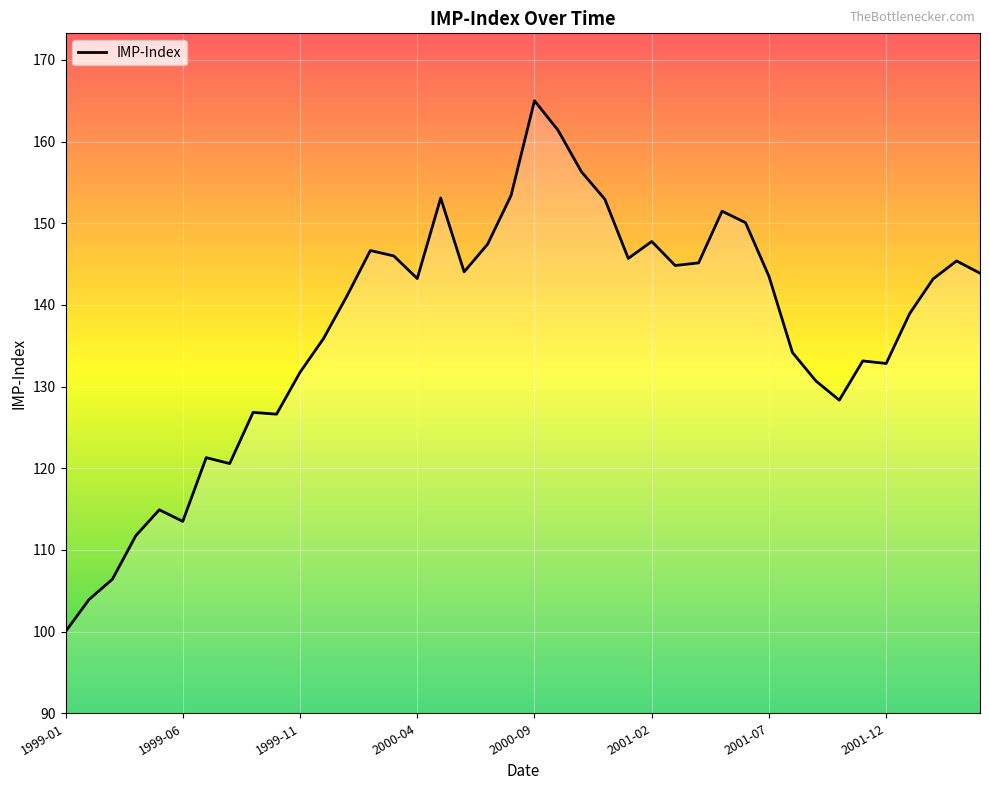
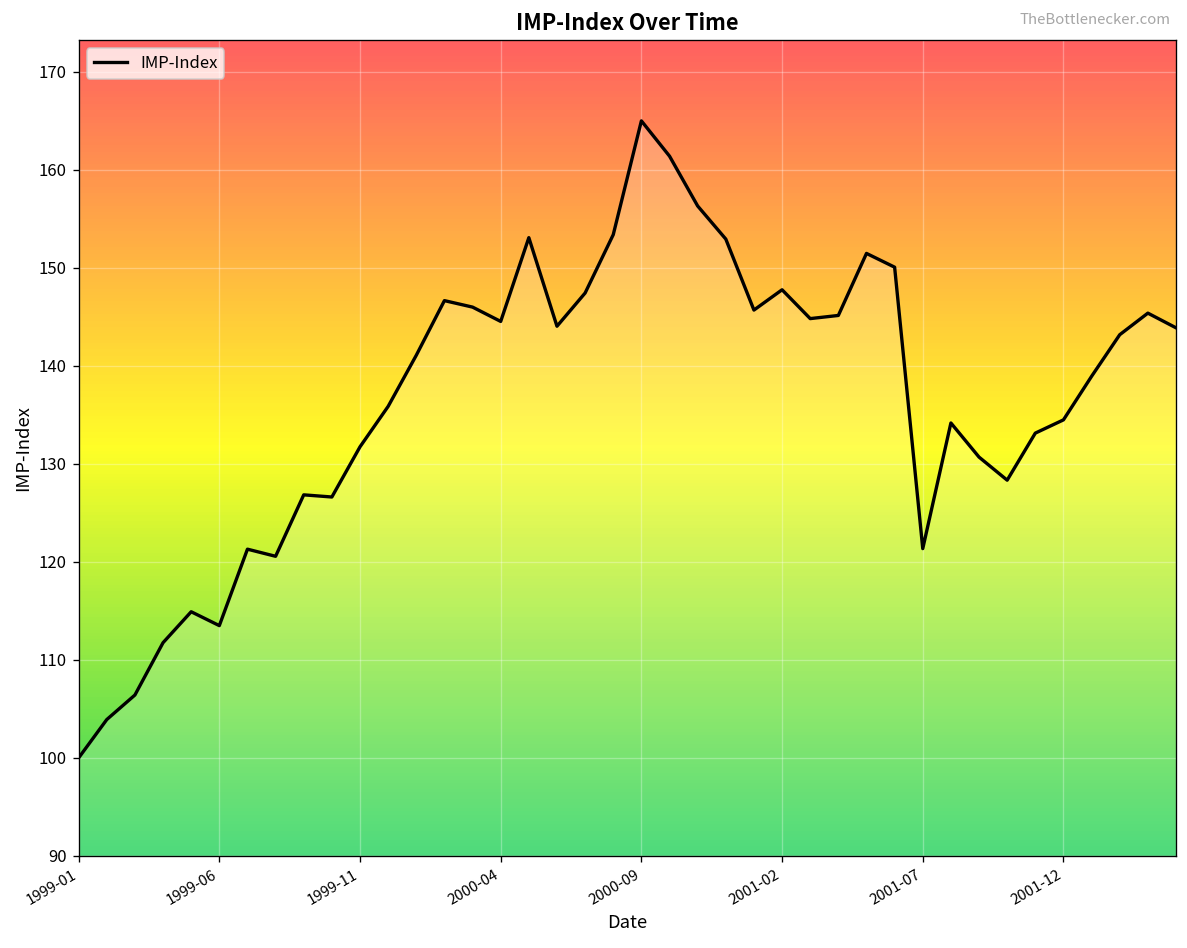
2000-04: 143 -> 145
2001-07: 143 -> 121
2001-12: 133 -> 134
